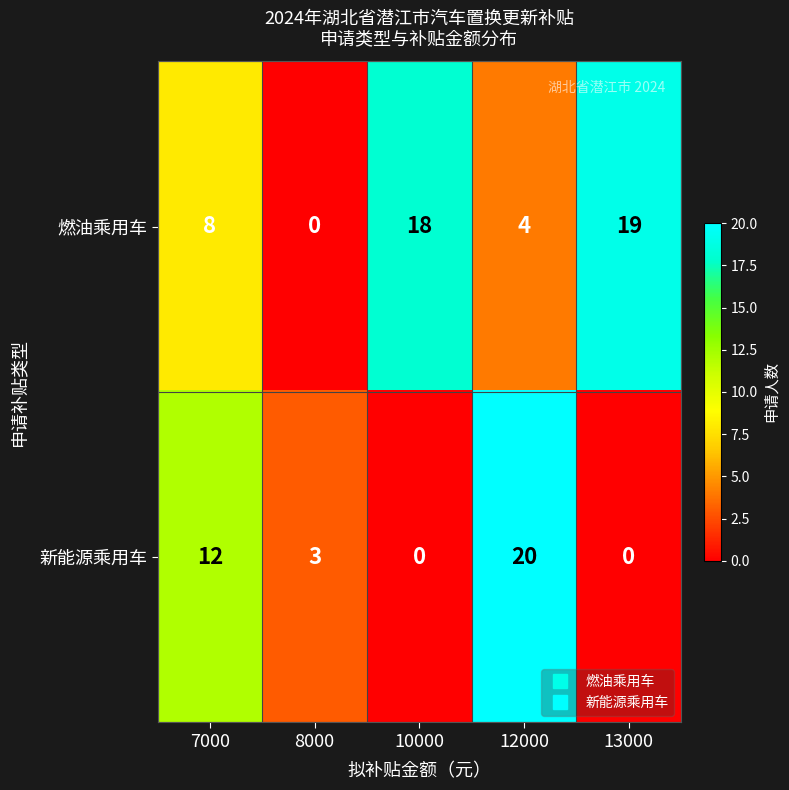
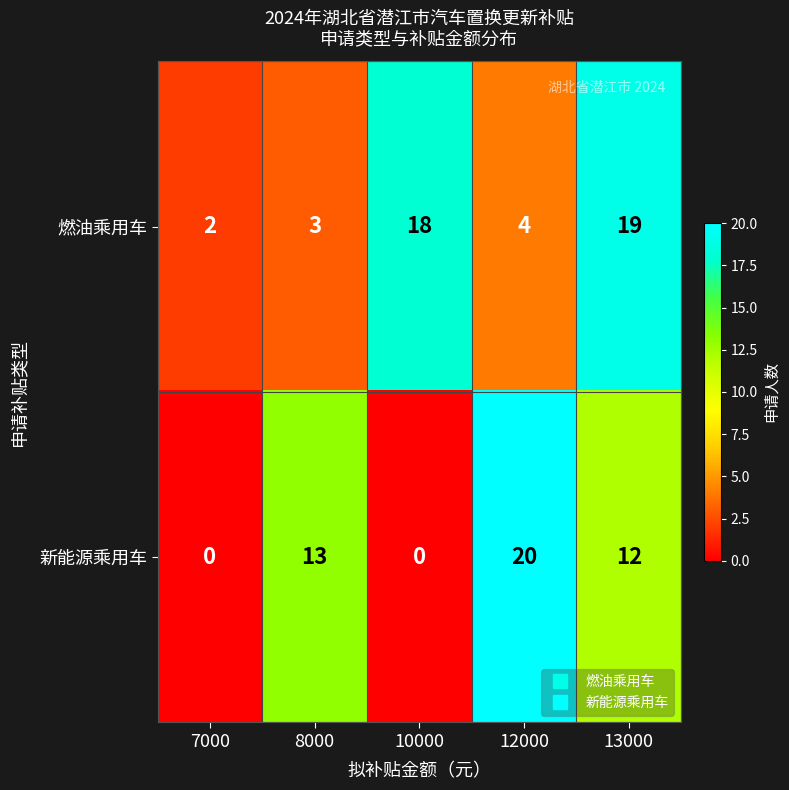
燃油乘用车, 7000: 8 -> 2
燃油乘用车, 8000: 0 -> 3
新能源乘用车, 7000: 12 -> 0
新能源乘用车, 8000: 3 -> 13
新能源乘用车, 13000: 0 -> 12
